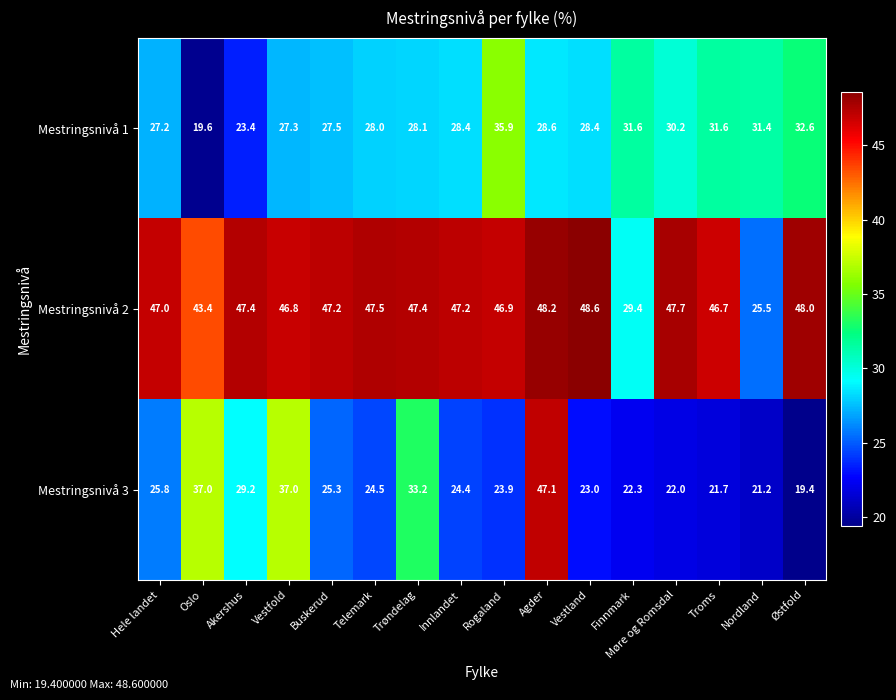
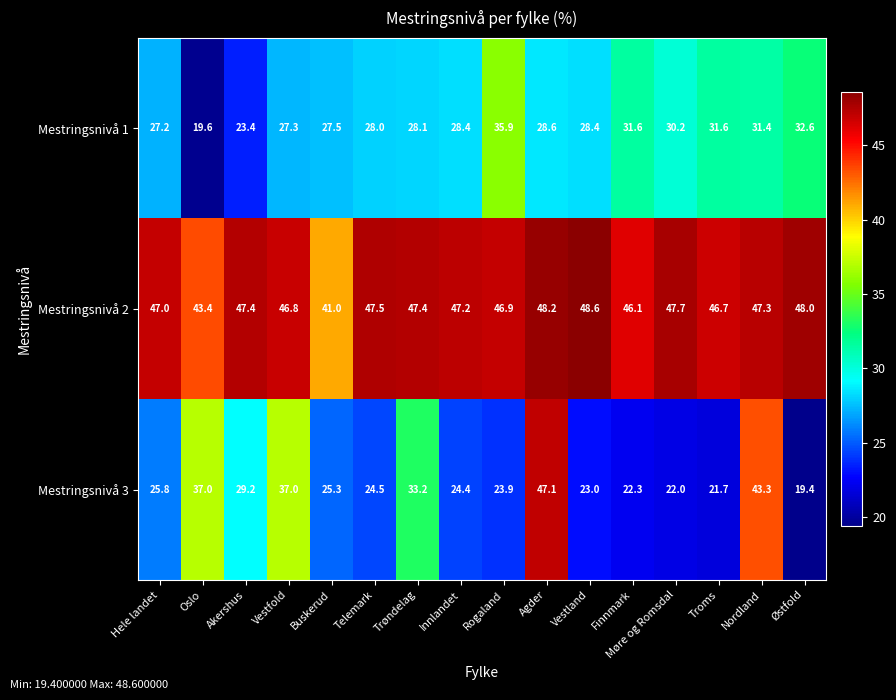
Mestringsnivå 2, Buskerud: 47.2 -> 41.0
Mestringsnivå 2, Finnmark: 29.4 -> 46.1
Mestringsnivå 2, Nordland: 25.5 -> 47.3
Mestringsnivå 3, Nordland: 21.2 -> 43.3
